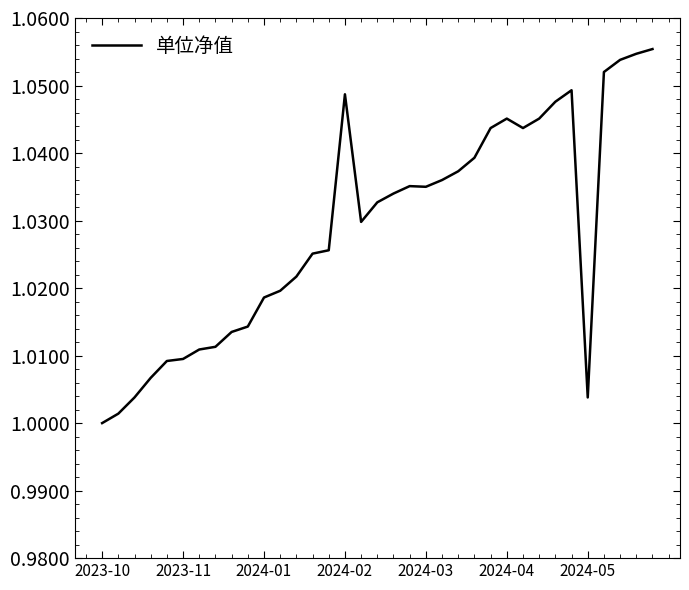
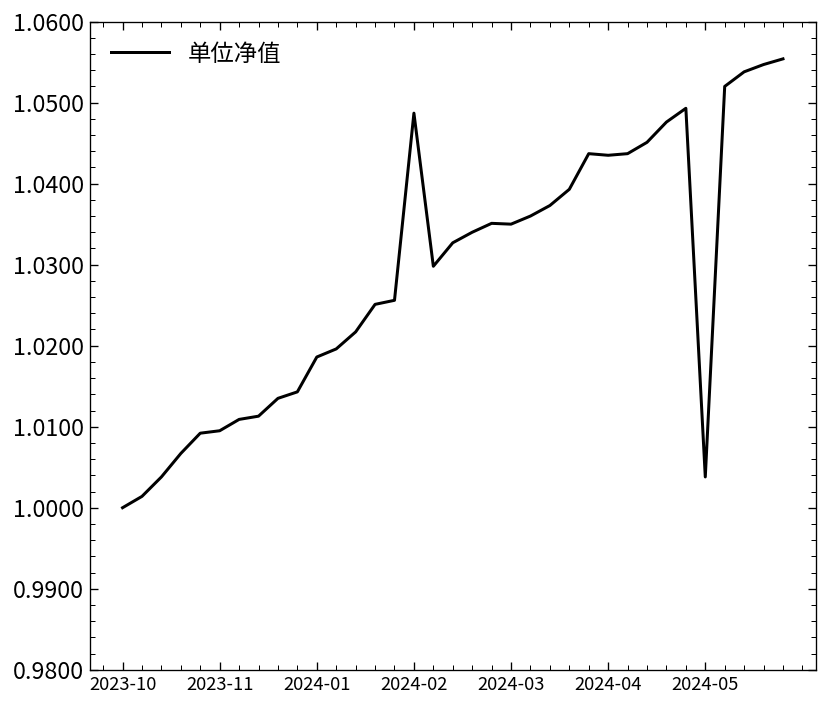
2024-04: 1.045 -> 1.044
